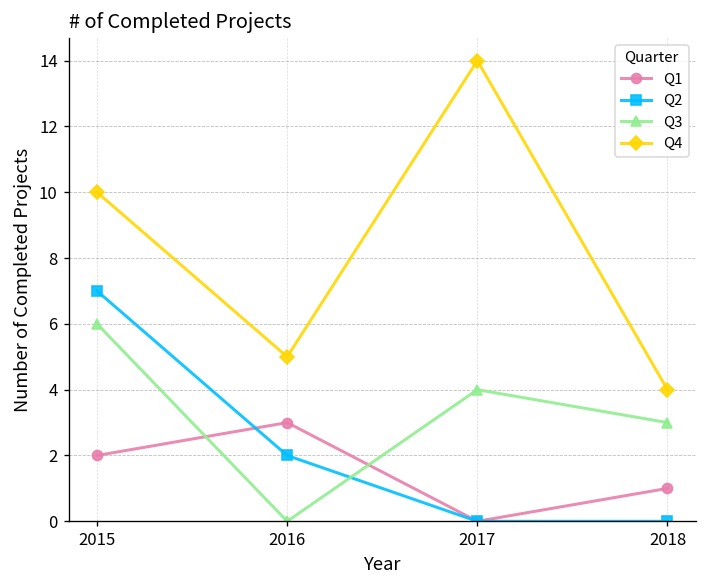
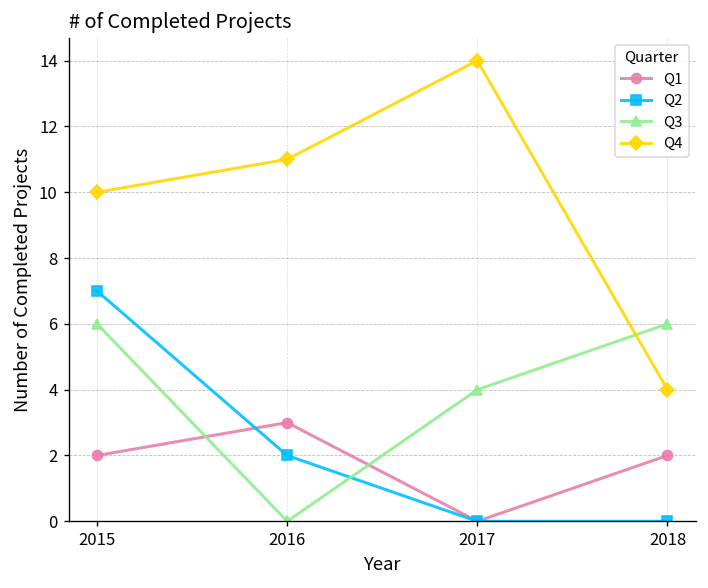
Q4, 2016: 5 -> 11
Q1, 2018: 1 -> 2
Q3, 2018: 3 -> 6
